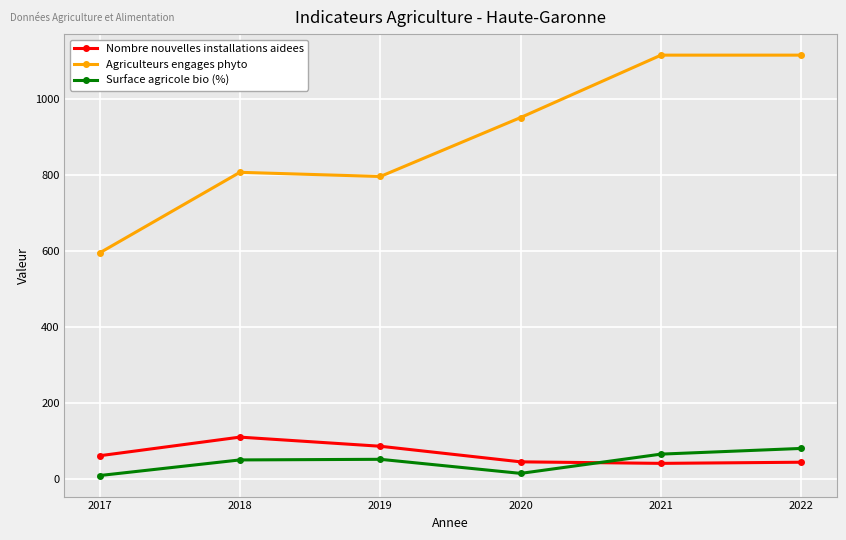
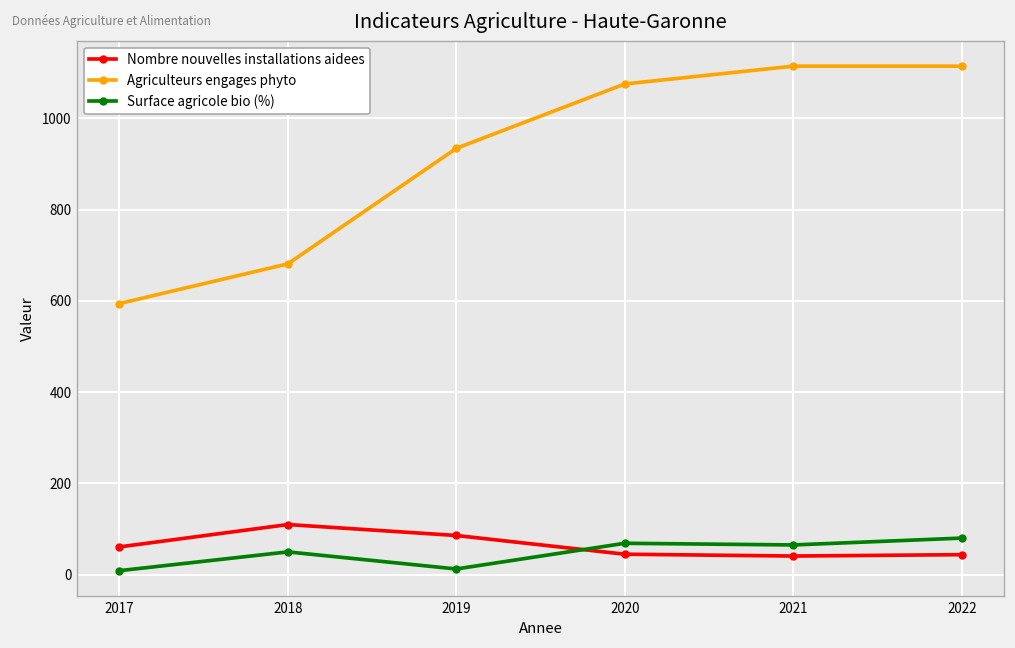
Agriculteurs engages phyto, 2018: 810 -> 680
Agriculteurs engages phyto, 2019: 800 -> 930
Surface agricole bio (%), 2019: 50 -> 10
Agriculteurs engages phyto, 2020: 950 -> 1080
Surface agricole bio (%), 2020: 10 -> 70
